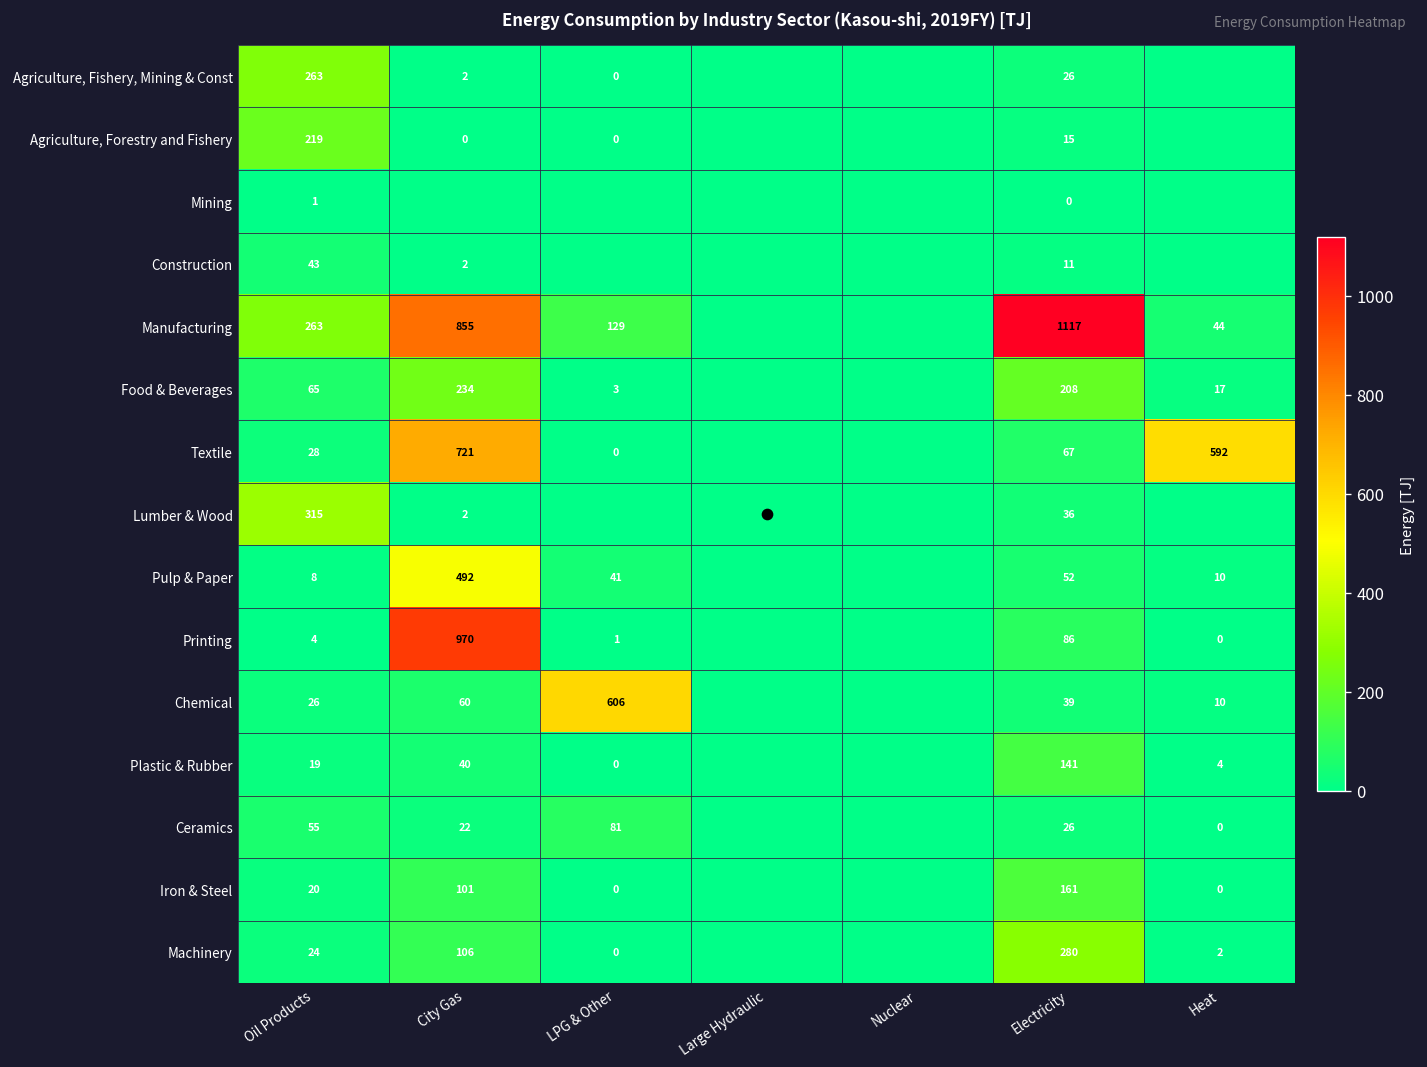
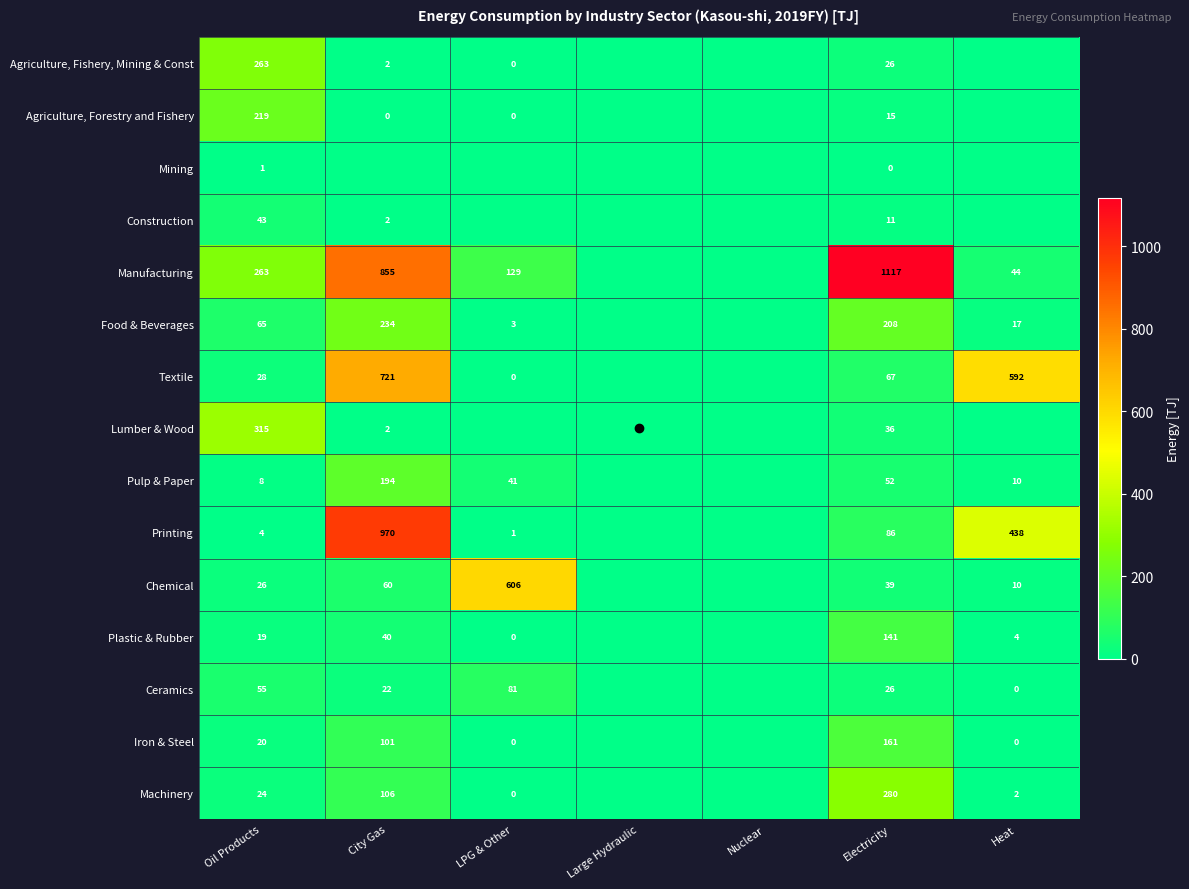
Pulp & Paper, City Gas: 492 -> 194
Printing, Heat: 0 -> 438
